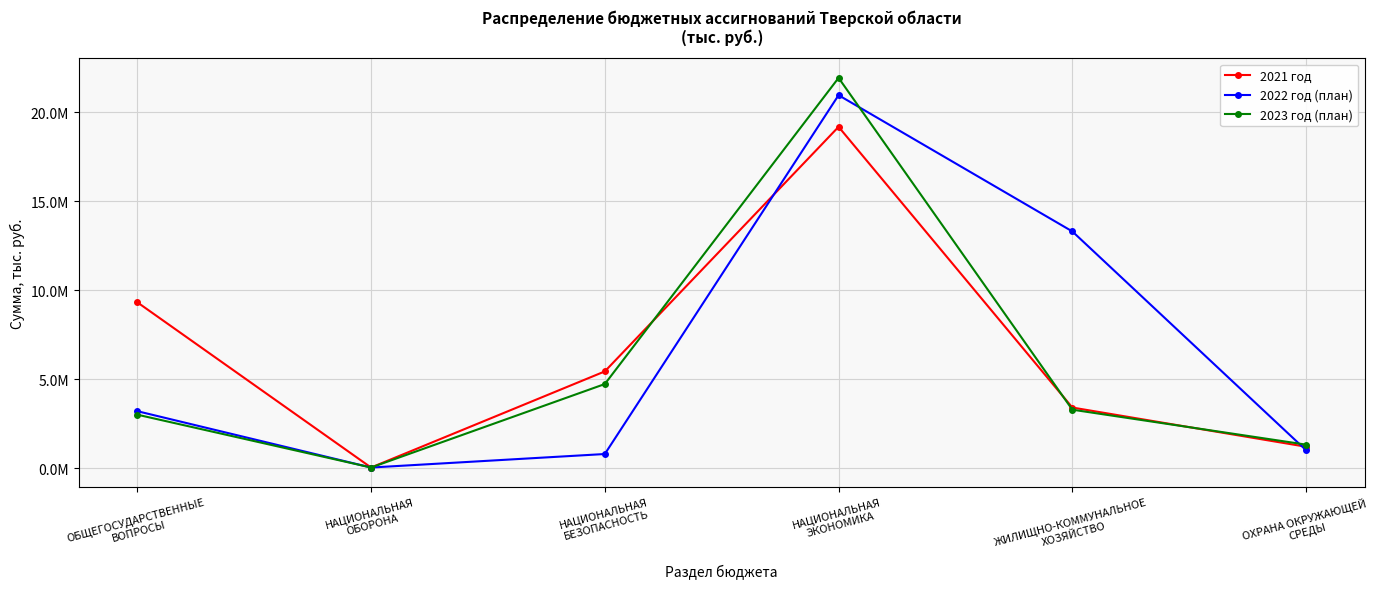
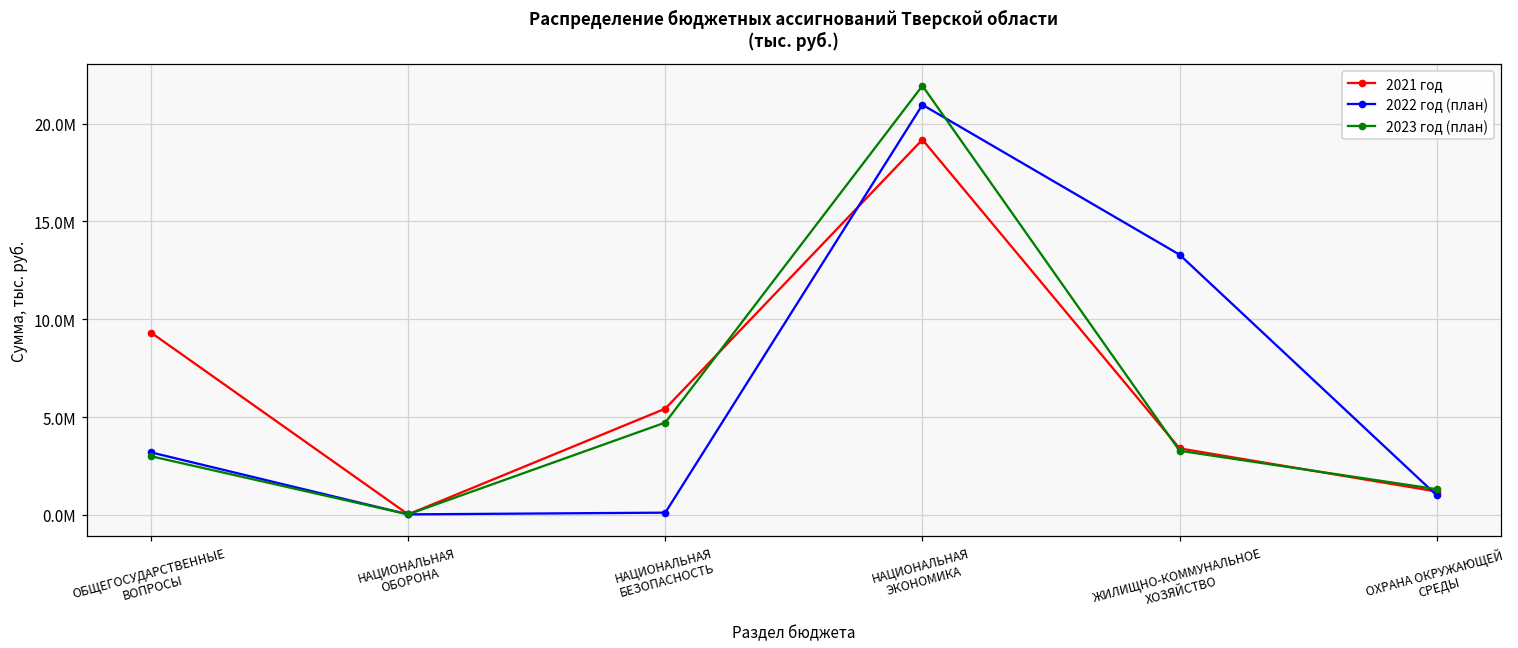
2022 год (план), НАЦИОНАЛЬНАЯ БЕЗОПАСНОСТЬ: 800000 -> 100000
